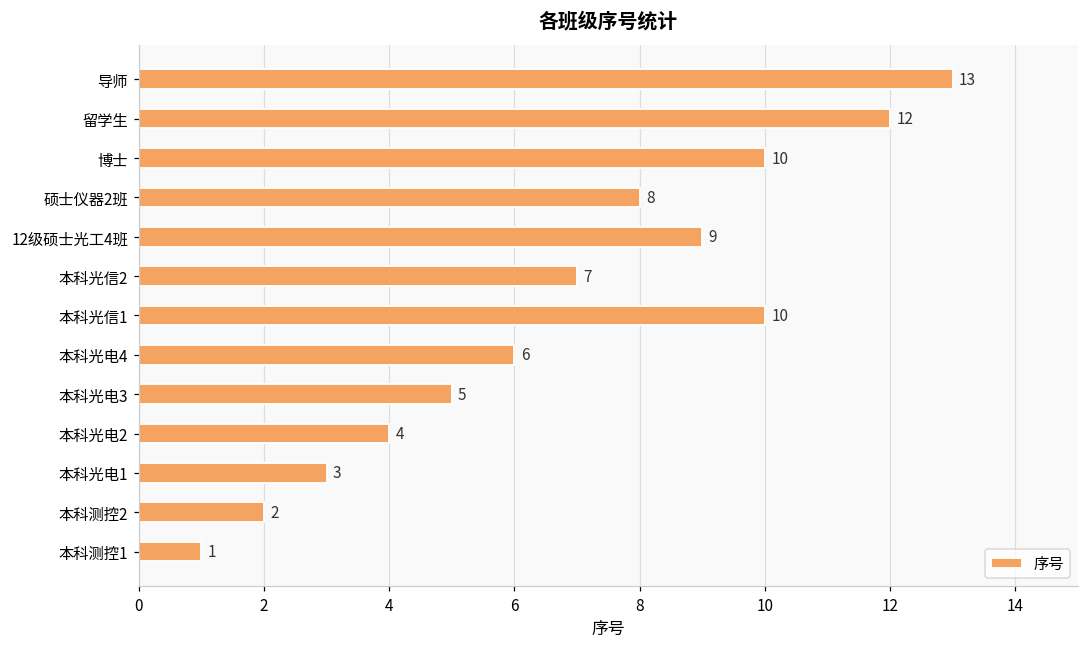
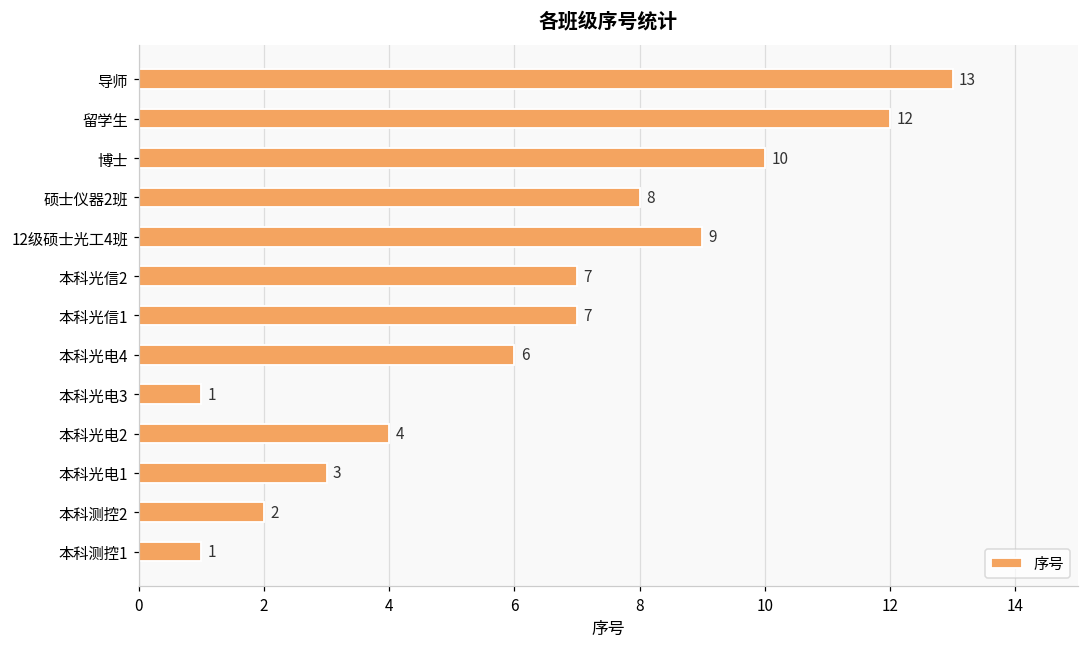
本科光信1: 10 -> 7
本科光电3: 5 -> 1
